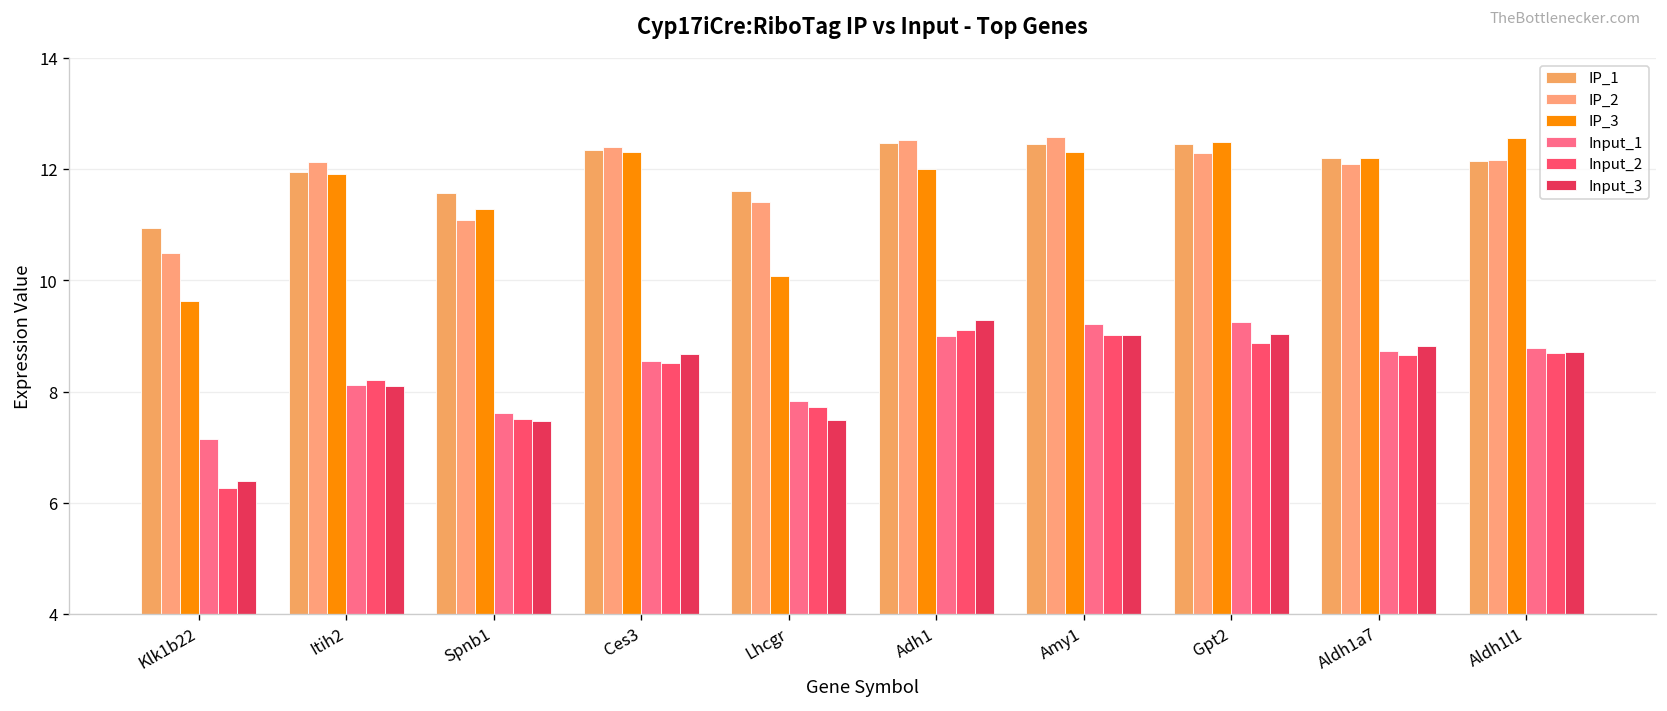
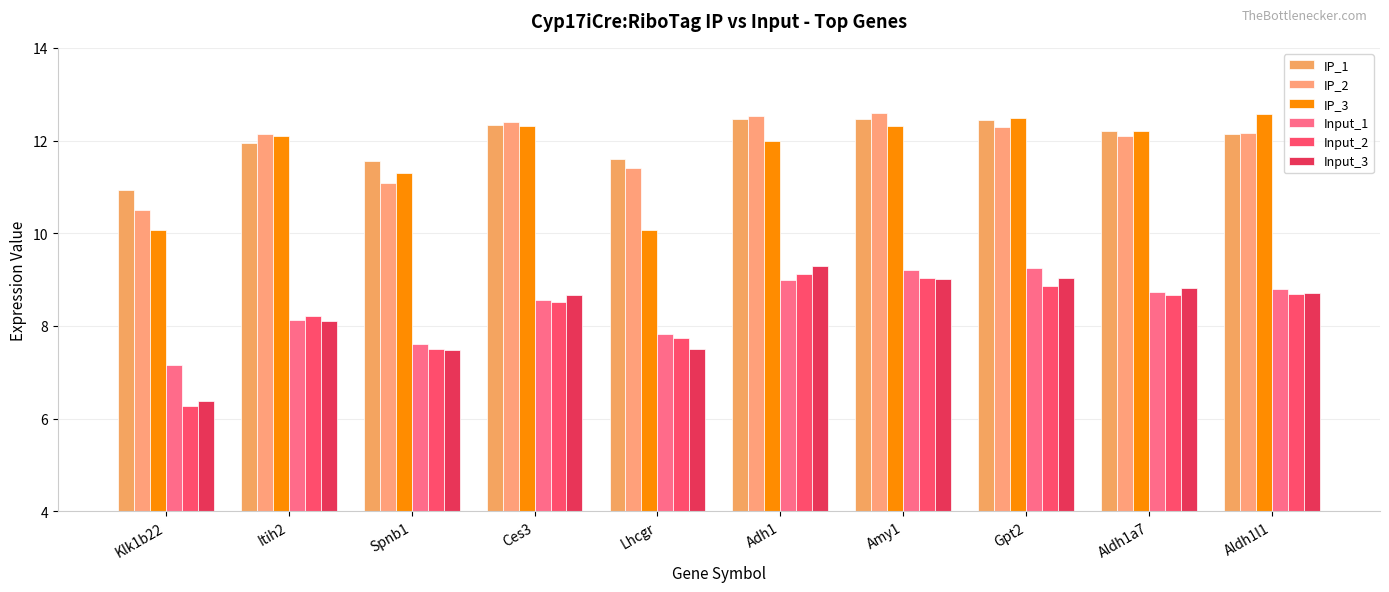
IP_3, Klk1b22: 9.6 -> 10.1
IP_3, Itih2: 11.9 -> 12.1
